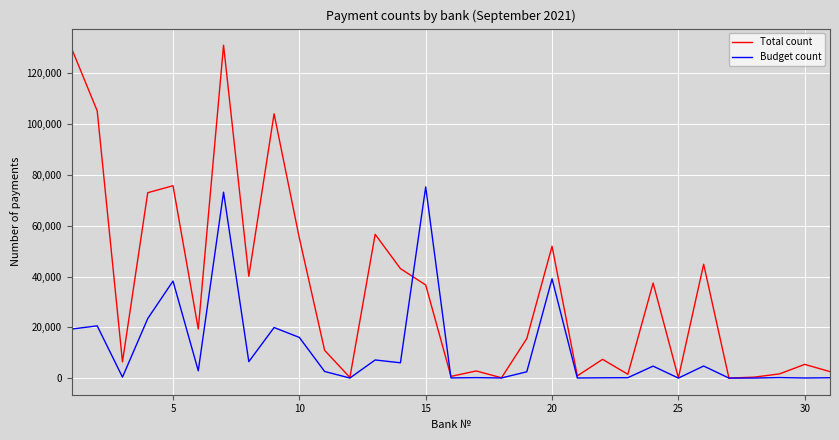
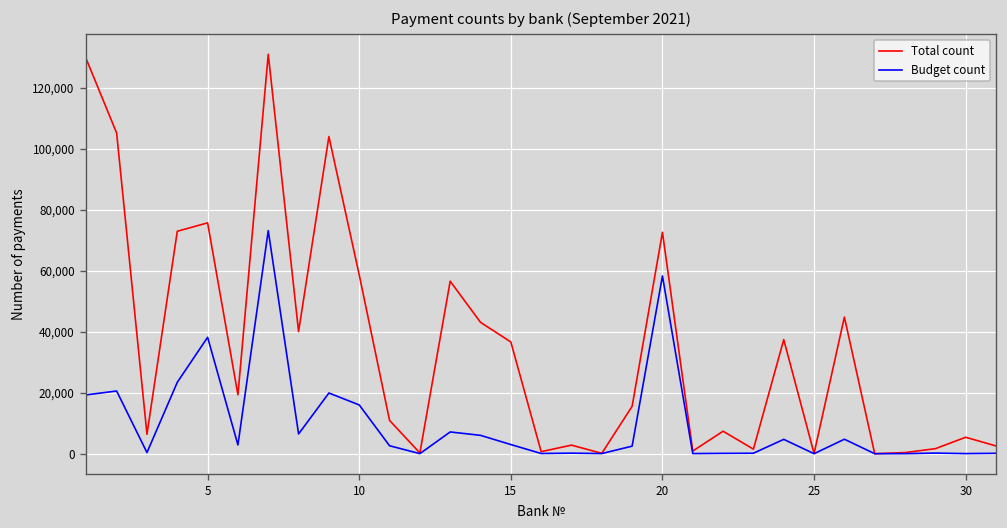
Total count, 10: 55,000 -> 59,000
Budget count, 15: 75,000 -> 3,000
Total count, 20: 52,000 -> 73,000
Budget count, 20: 39,000 -> 58,000
